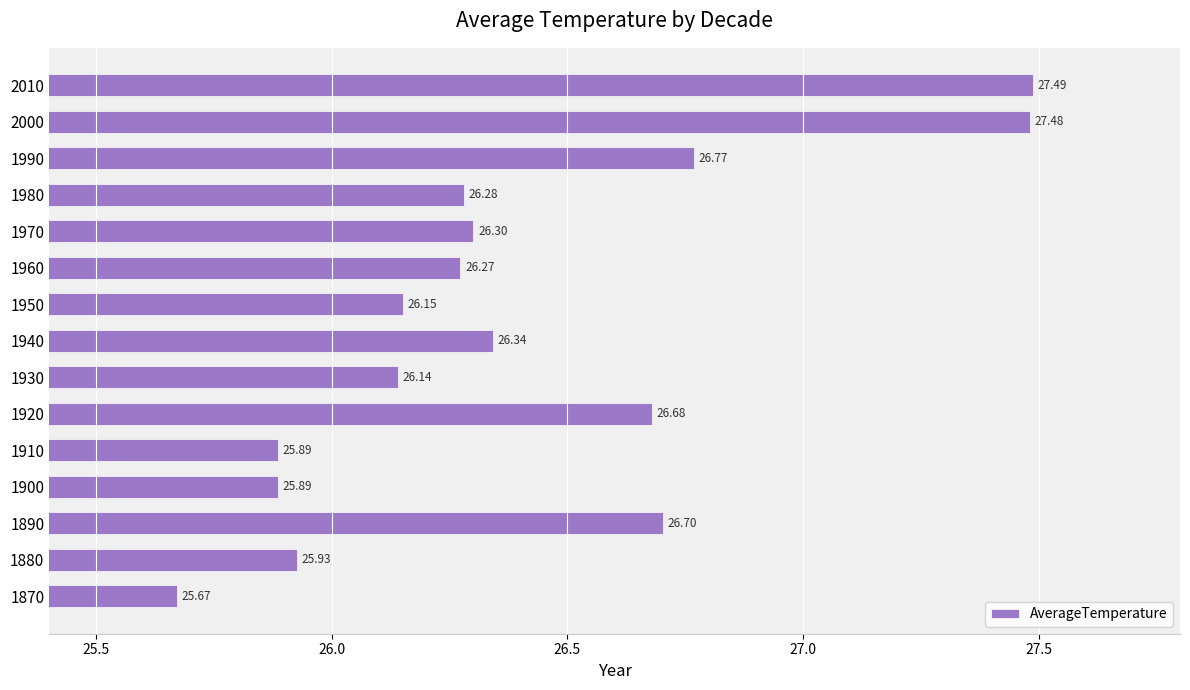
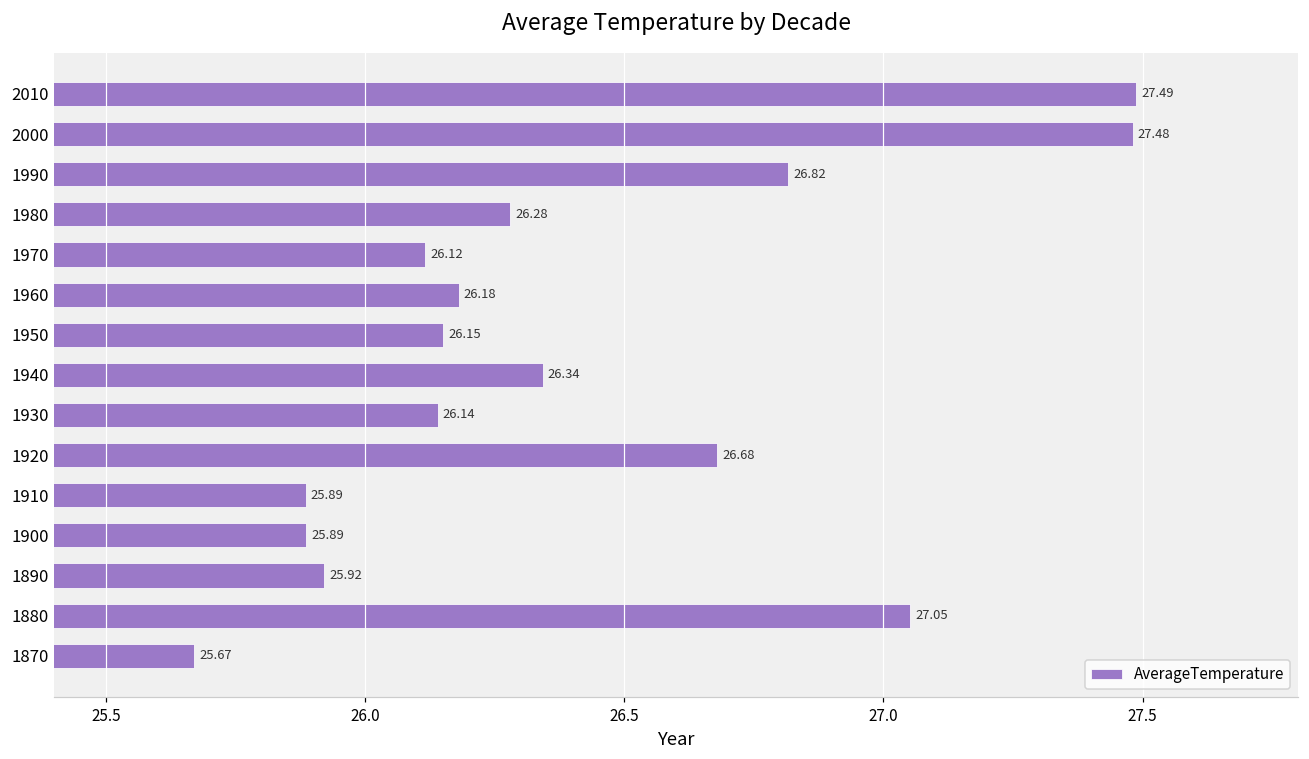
1990: 26.77 -> 26.82
1970: 26.30 -> 26.12
1960: 26.27 -> 26.18
1890: 26.70 -> 25.92
1880: 25.93 -> 27.05
